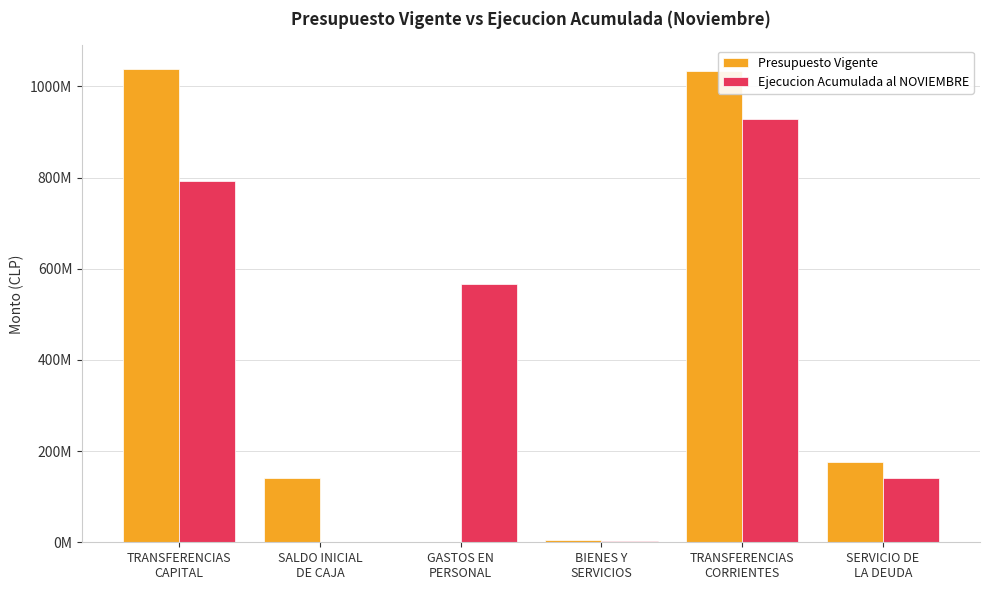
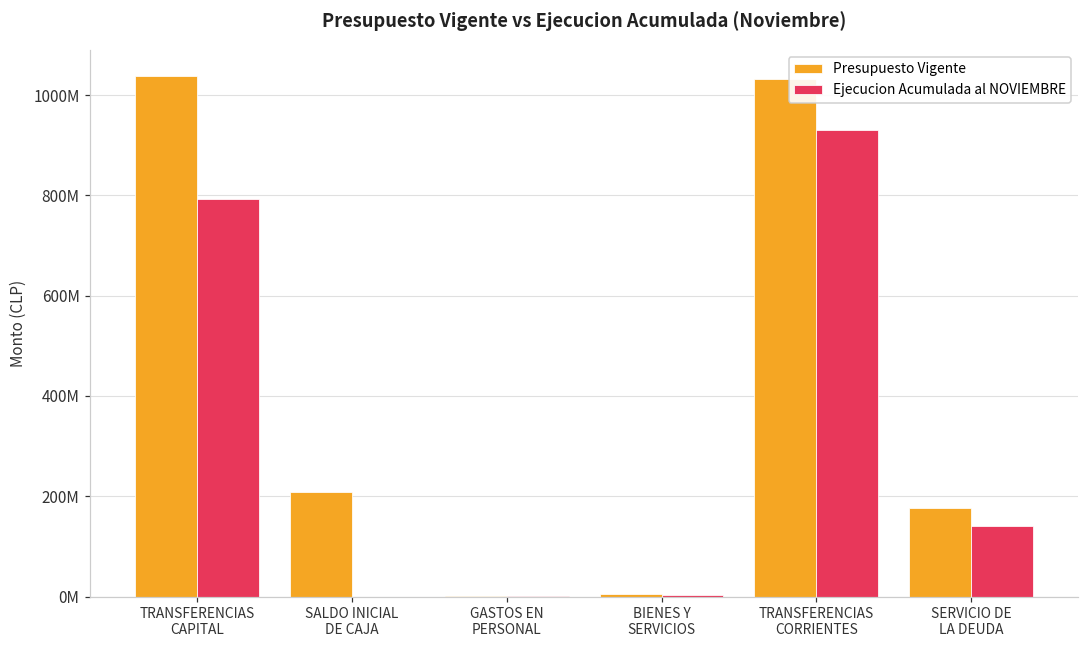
Presupuesto Vigente, SALDO INICIAL DE CAJA: 140000000 -> 210000000
Ejecucion Acumulada al NOVIEMBRE, GASTOS EN PERSONAL: 570000000 -> 0
